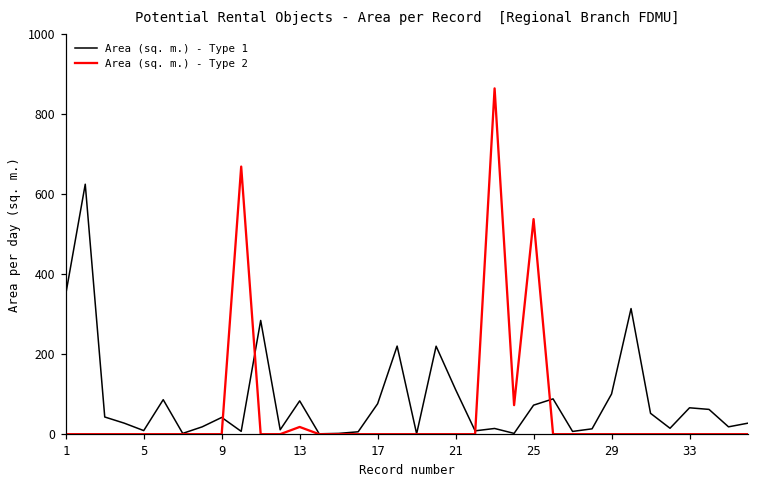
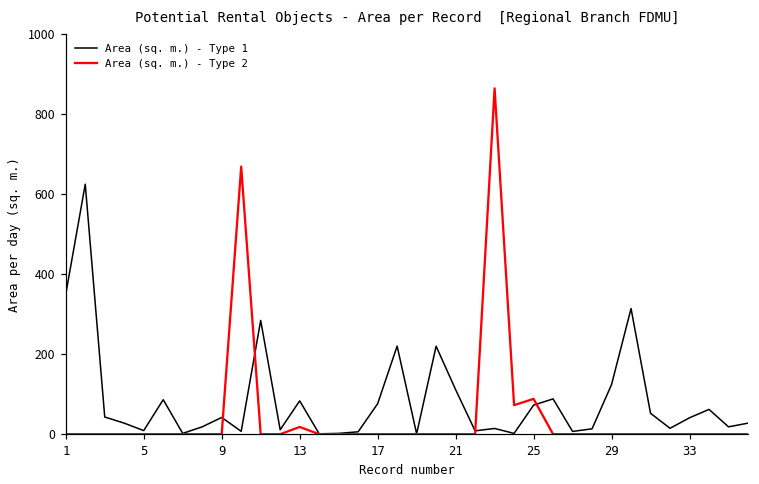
Area (sq. m.) - Type 2, 25: 540 -> 90
Area (sq. m.) - Type 1, 29: 100 -> 120
Area (sq. m.) - Type 1, 33: 70 -> 40
